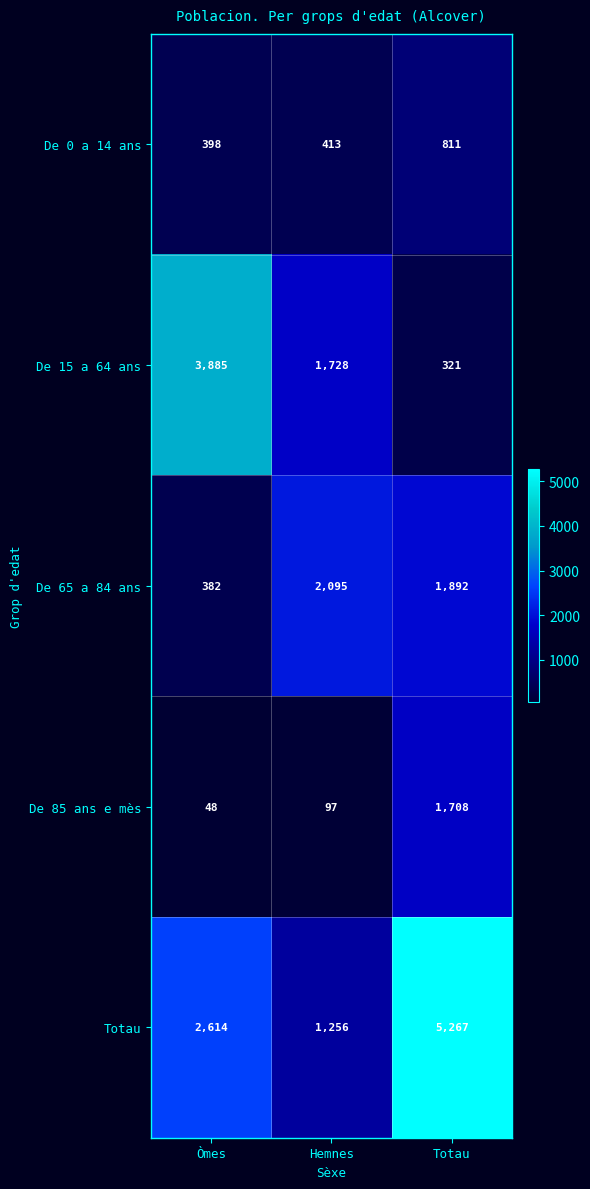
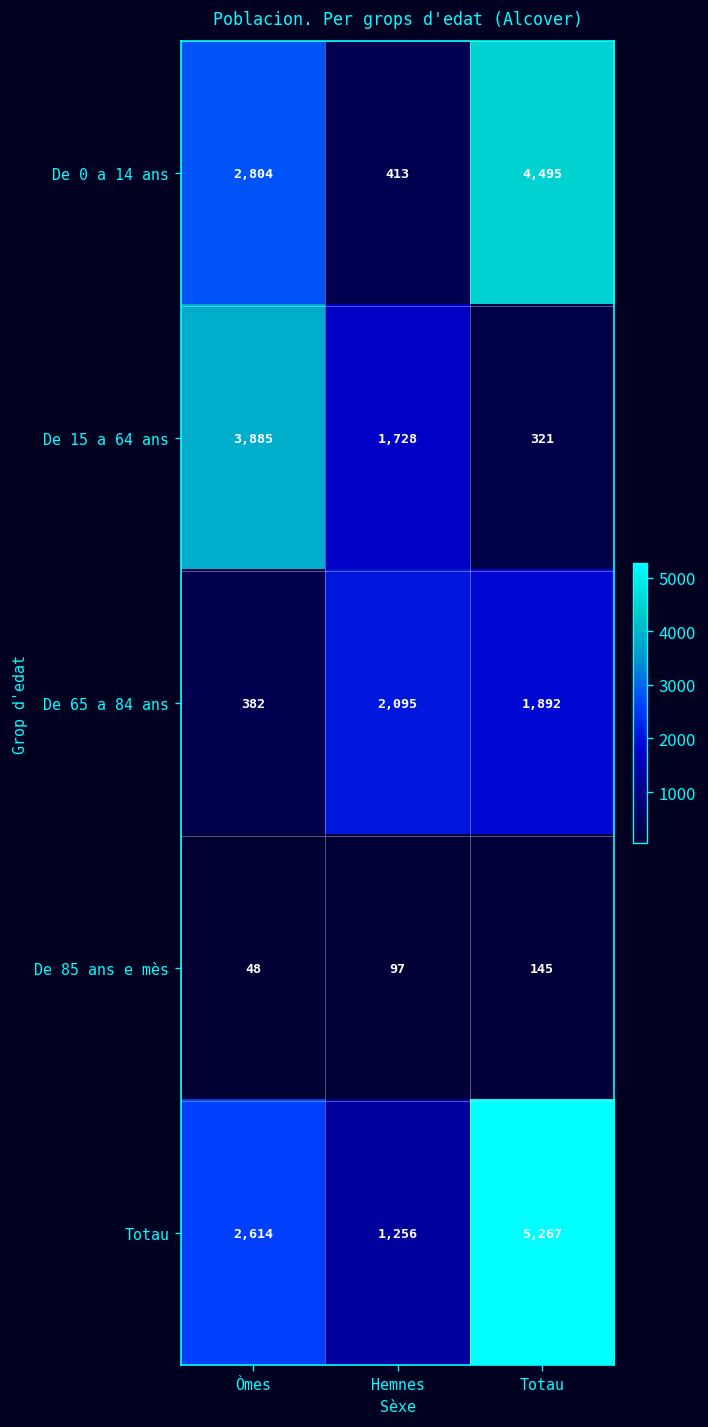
De 0 a 14 ans, Òmes: 398 -> 2,804
De 0 a 14 ans, Totau: 811 -> 4,495
De 85 ans e mès, Totau: 1,708 -> 145
